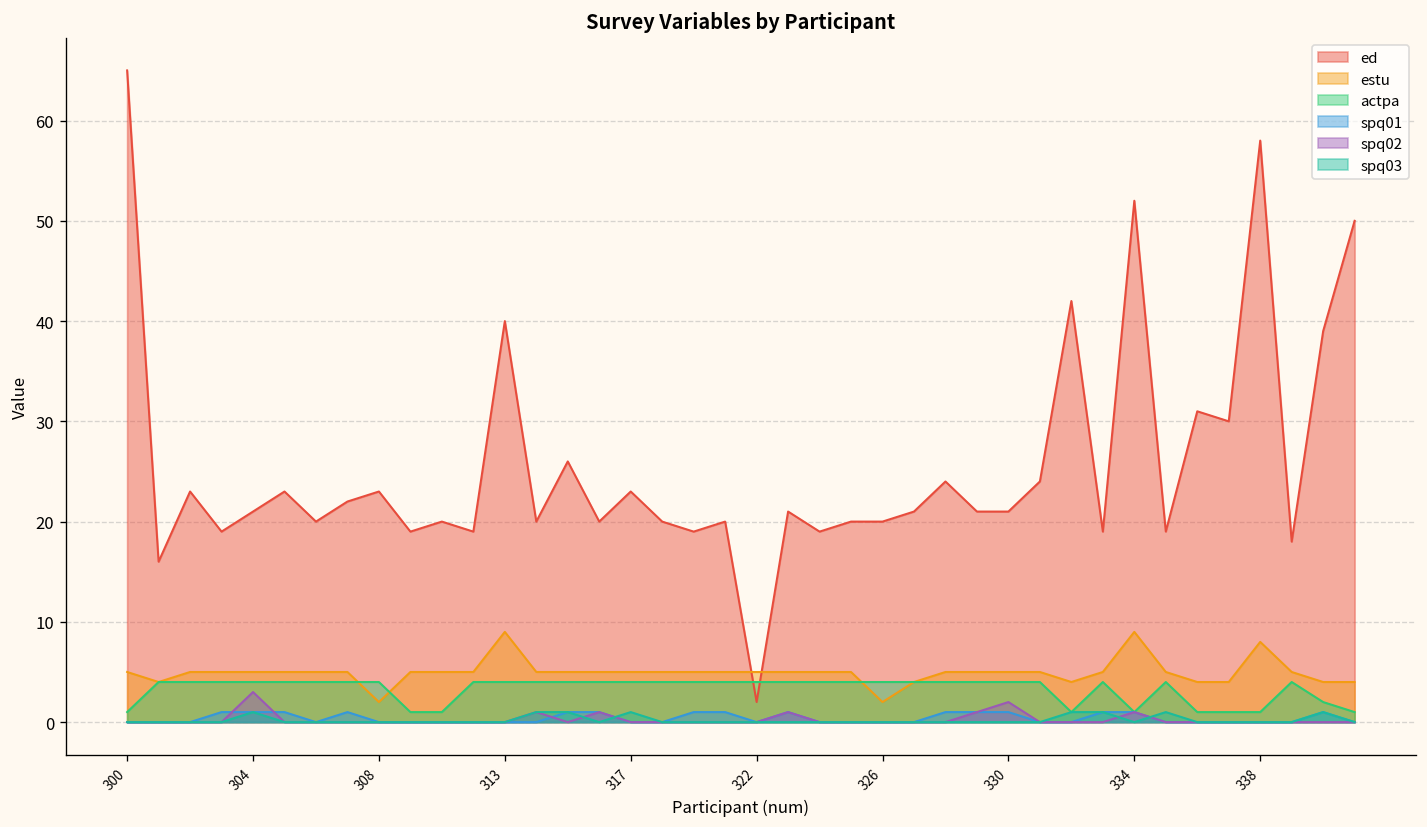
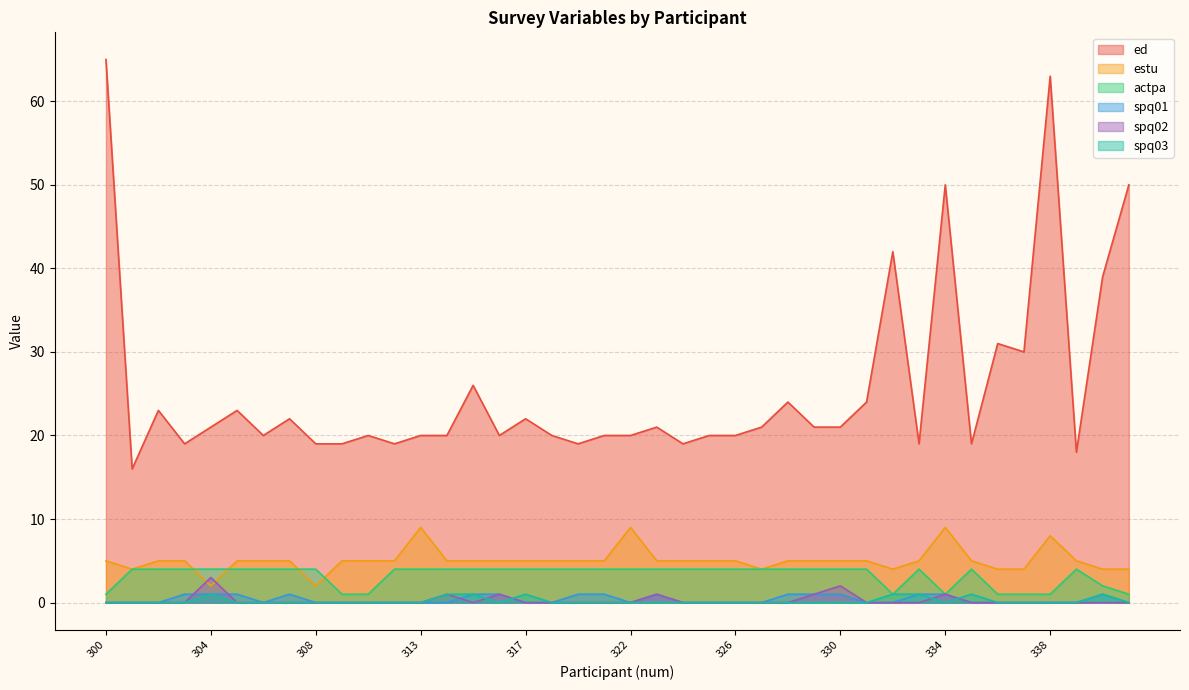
estu, 304: 5 -> 2
ed, 308: 23 -> 19
ed, 313: 40 -> 20
ed, 317: 23 -> 22
ed, 322: 2 -> 20
estu, 322: 5 -> 9
estu, 326: 2 -> 5
ed, 334: 52 -> 50
ed, 338: 58 -> 63
